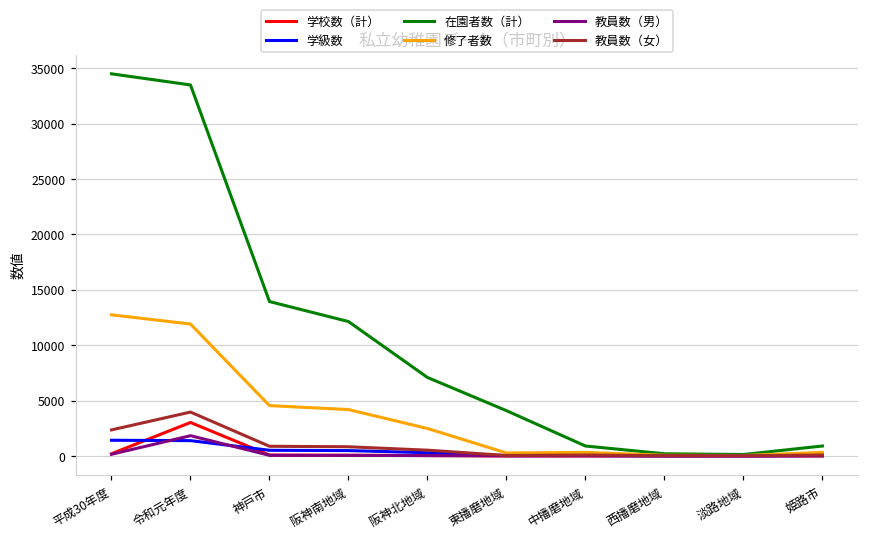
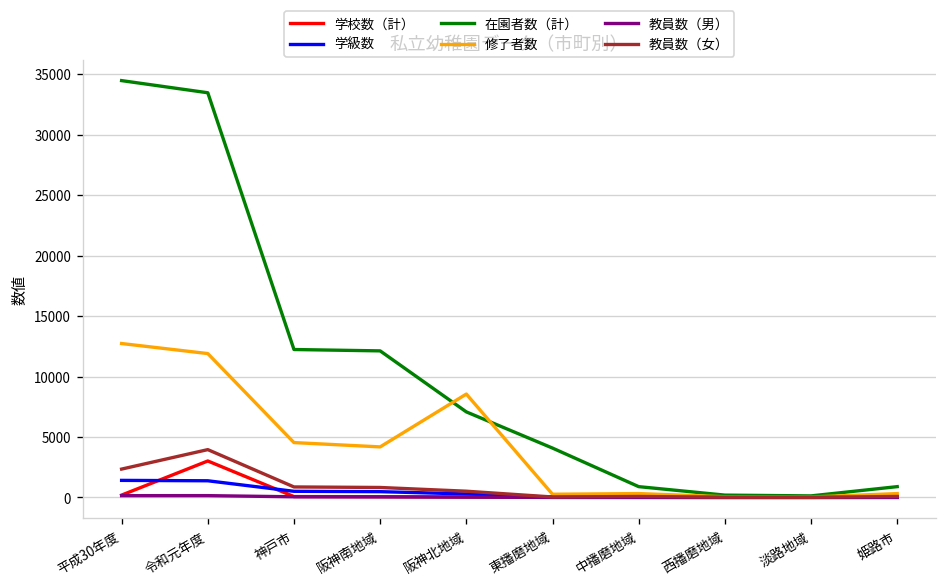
教員数（男）, 令和元年度: 1800 -> 200
在園者数（計）, 神戸市: 13900 -> 12200
修了者数, 阪神北地域: 2500 -> 8600
